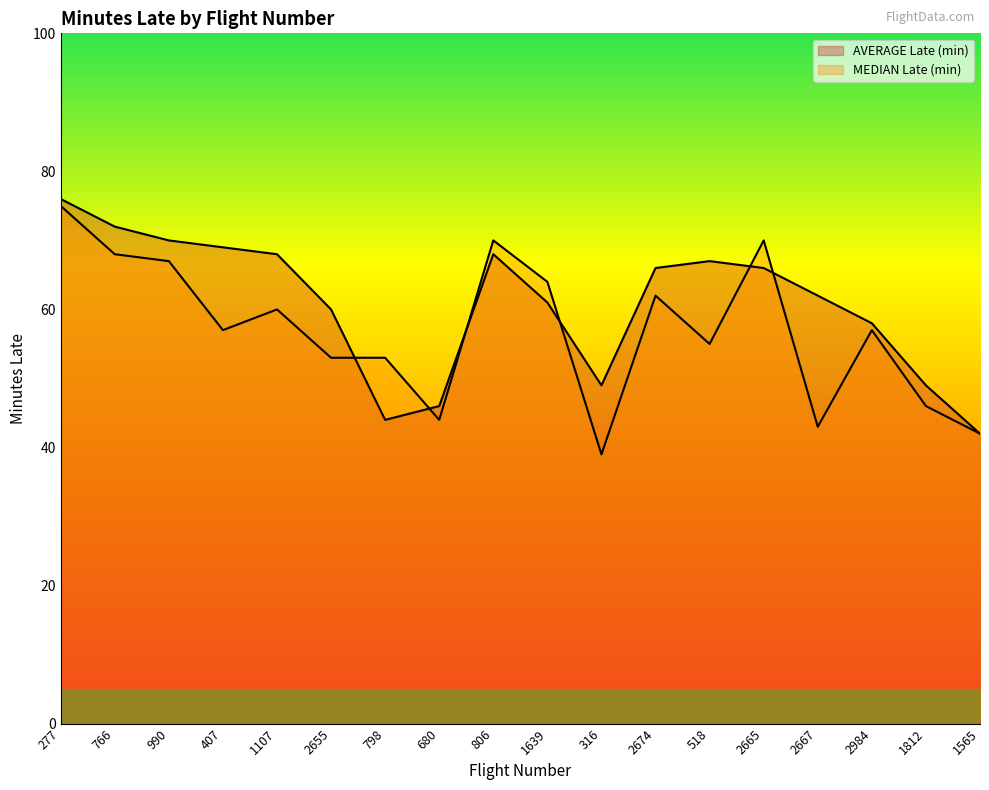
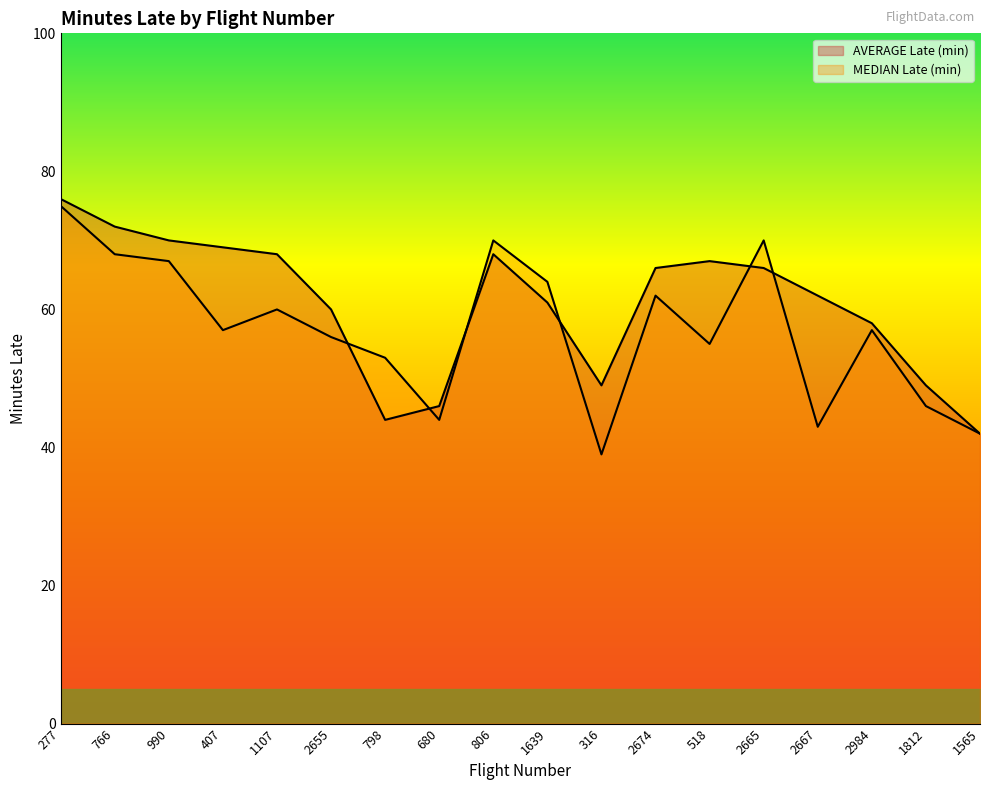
MEDIAN Late (min), 2655: 53 -> 56
